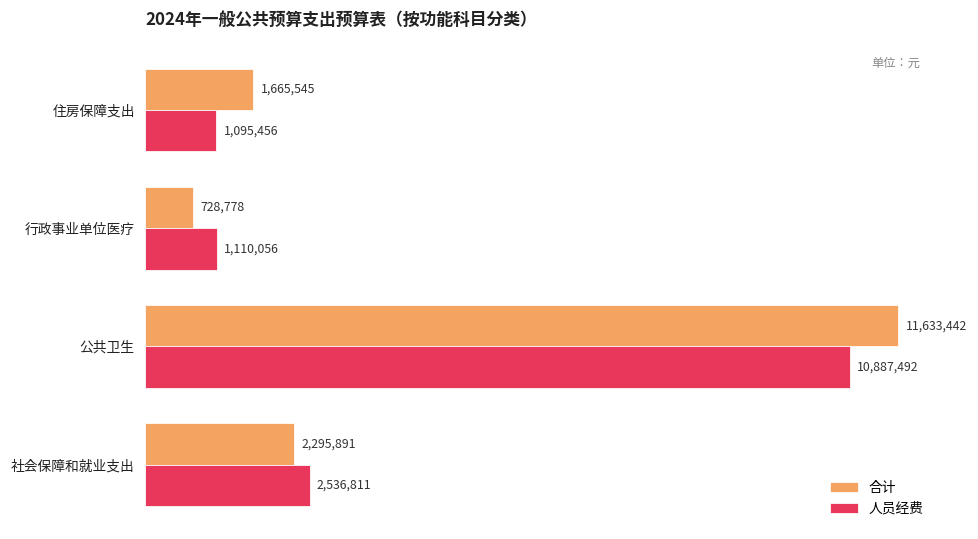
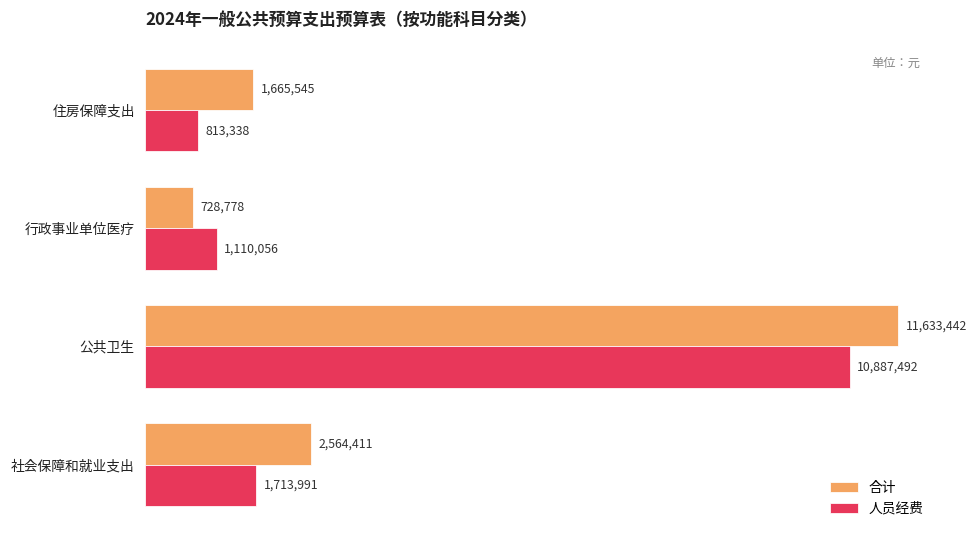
人员经费, 住房保障支出: 1,095,456 -> 813,338
合计, 社会保障和就业支出: 2,295,891 -> 2,564,411
人员经费, 社会保障和就业支出: 2,536,811 -> 1,713,991
